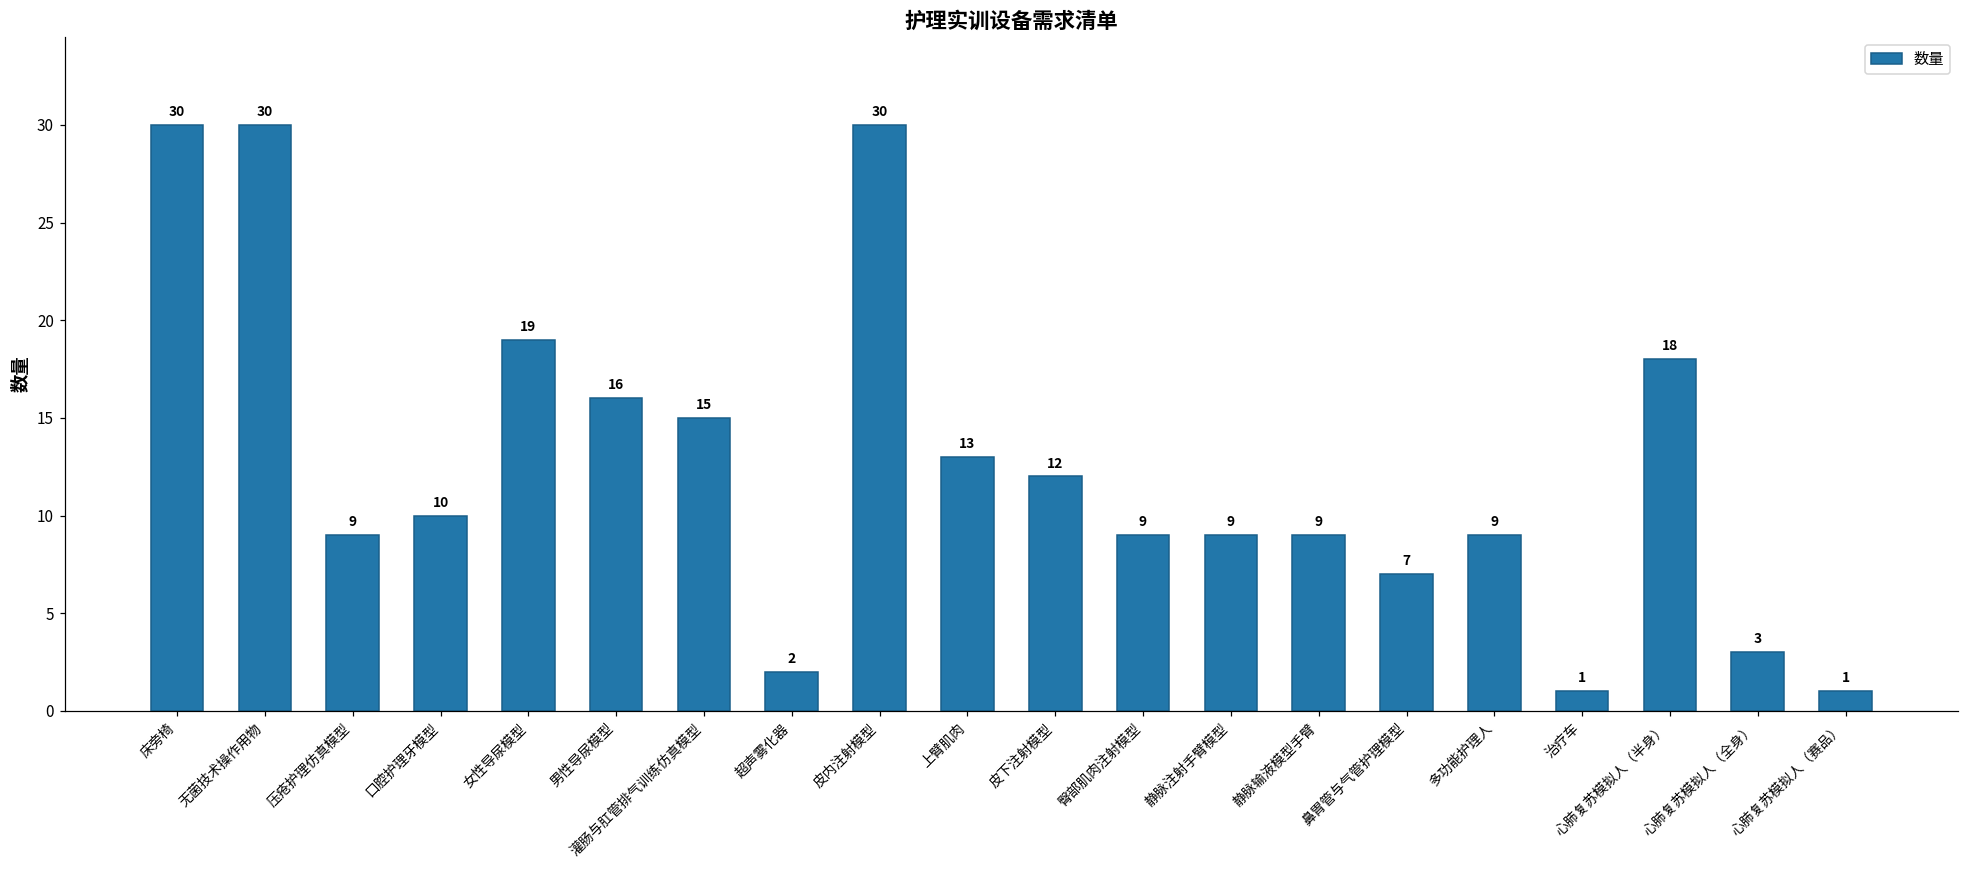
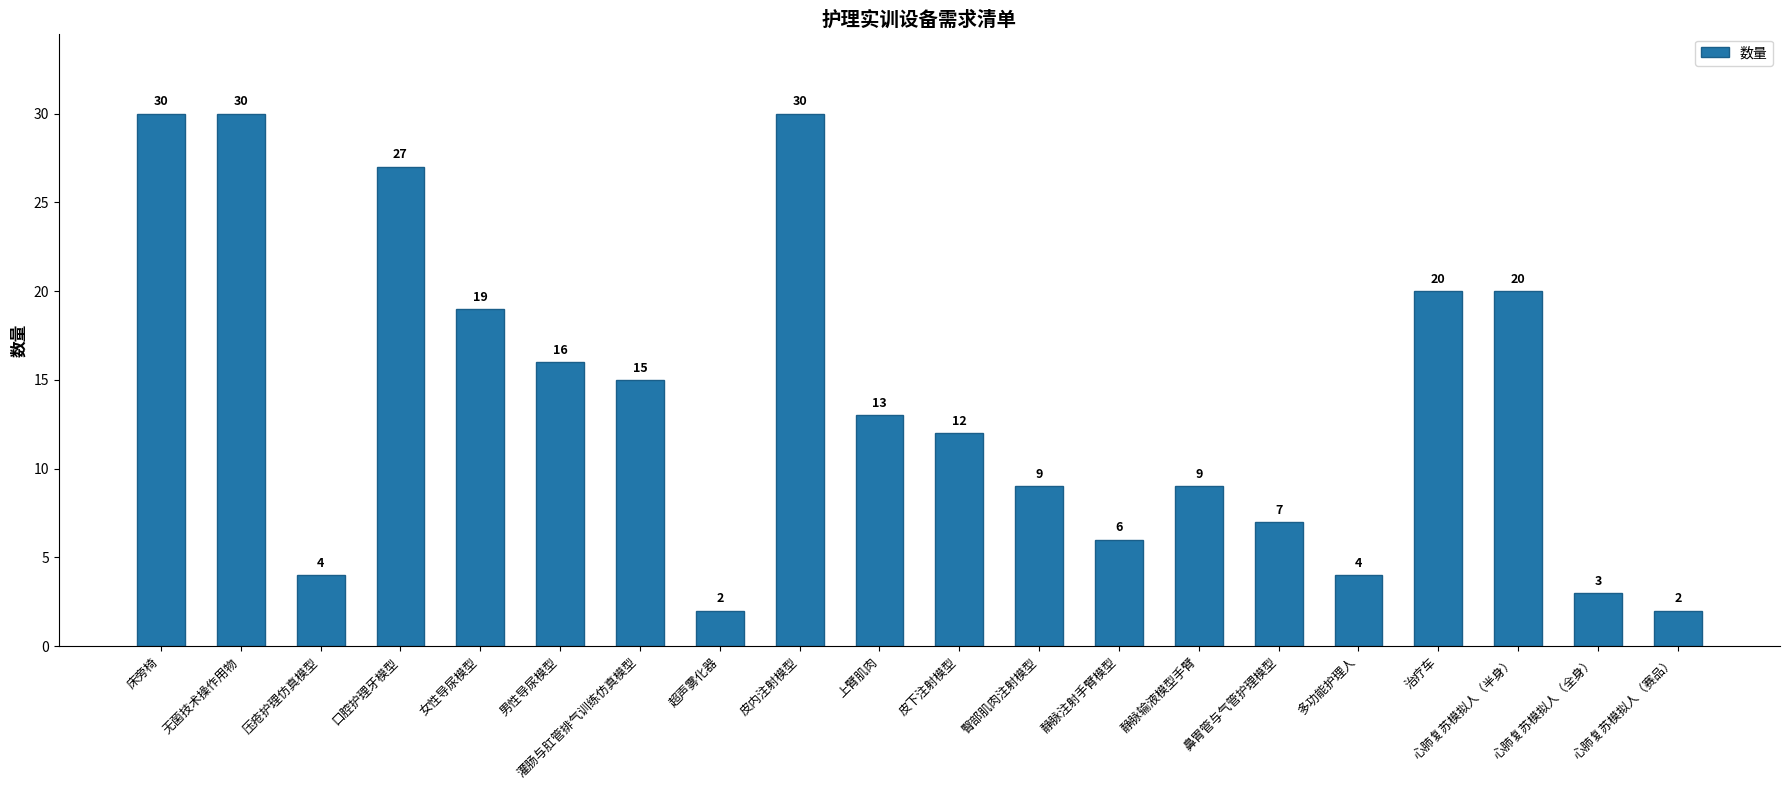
压疮护理仿真模型: 9 -> 4
口腔护理牙模型: 10 -> 27
静脉注射手臂模型: 9 -> 6
多功能护理人: 9 -> 4
治疗车: 1 -> 20
心肺复苏模拟人（半身）: 18 -> 20
心肺复苏模拟人（赛品）: 1 -> 2
